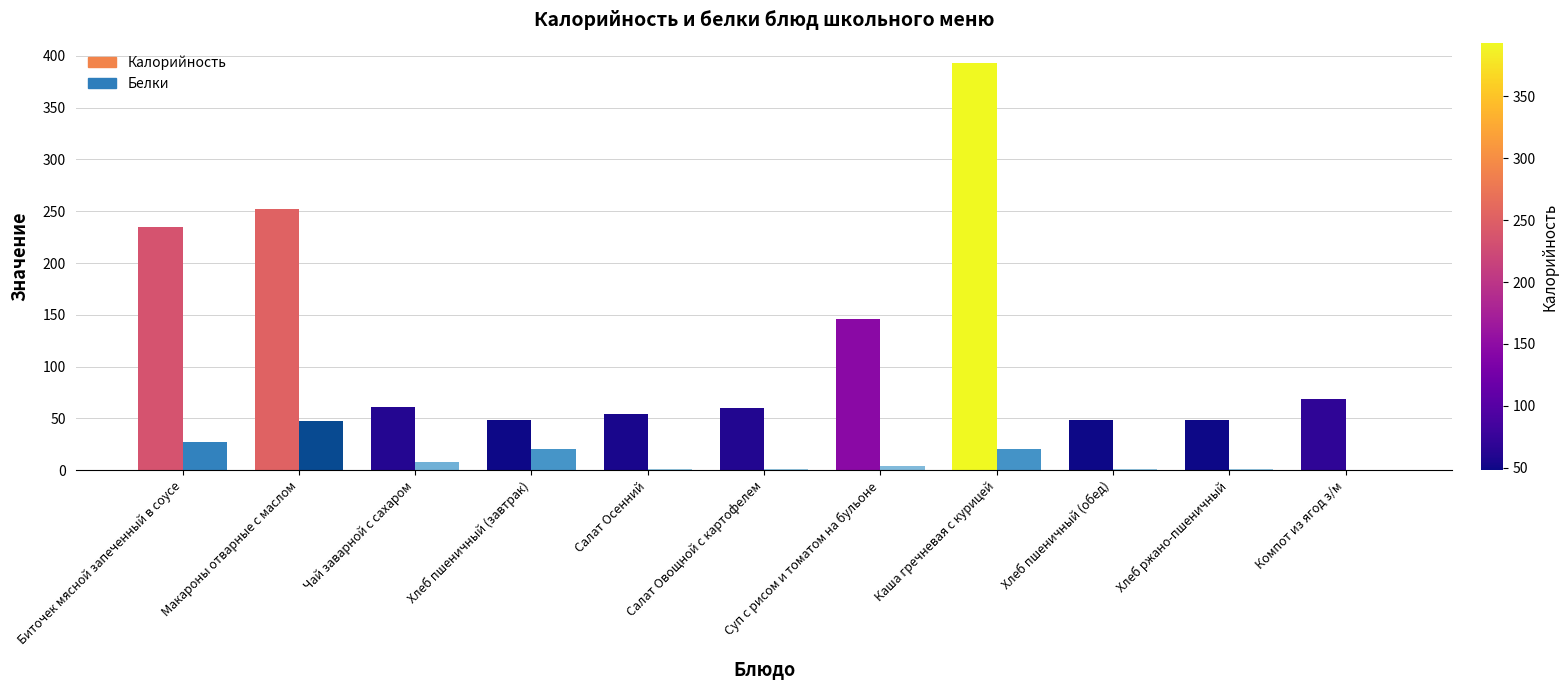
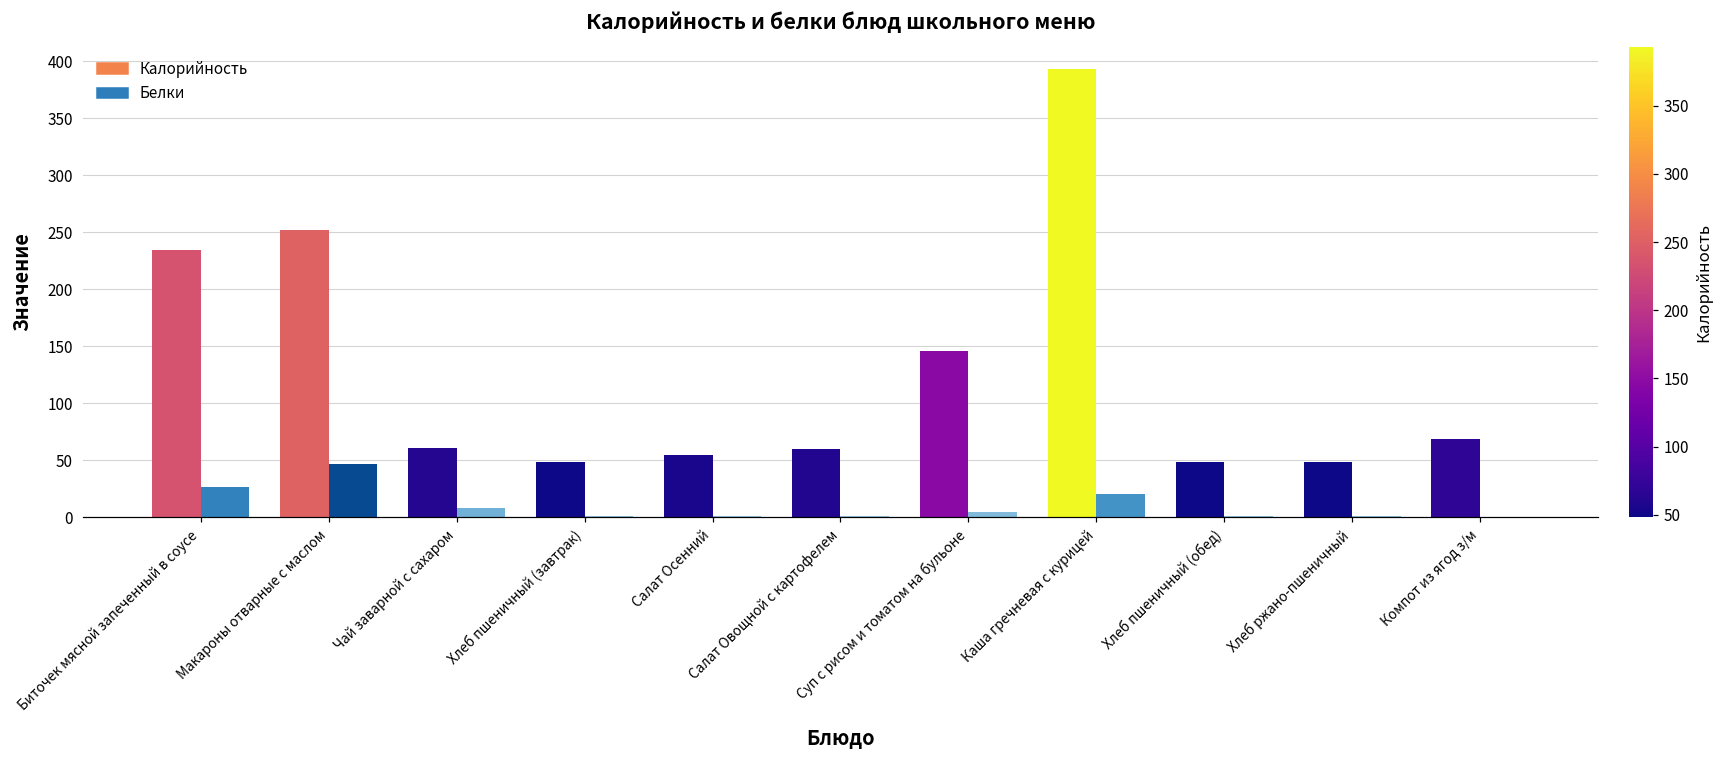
Белки, Хлеб пшеничный (завтрак): 20 -> 1
